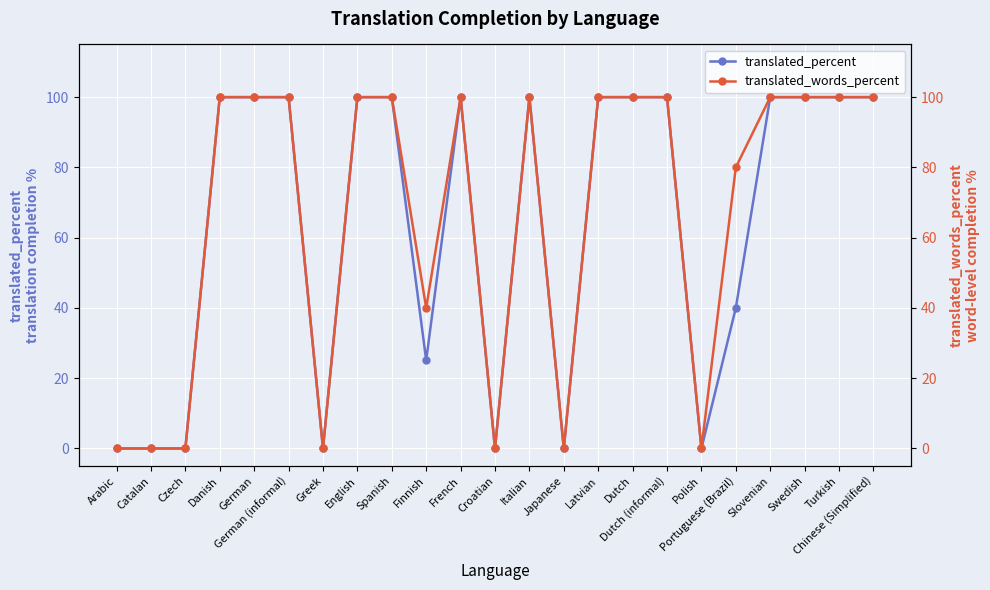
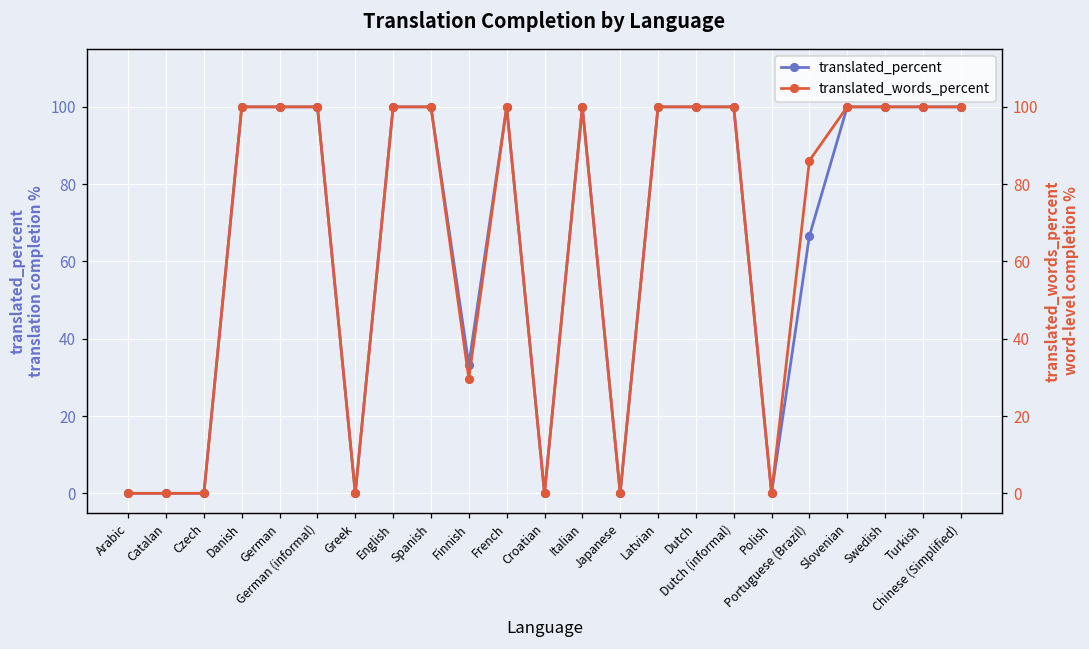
translated_percent, Finnish: 25 -> 33
translated_percent, Portuguese (Brazil): 40 -> 67
translated_words_percent, Finnish: 40 -> 30
translated_words_percent, Portuguese (Brazil): 80 -> 86
